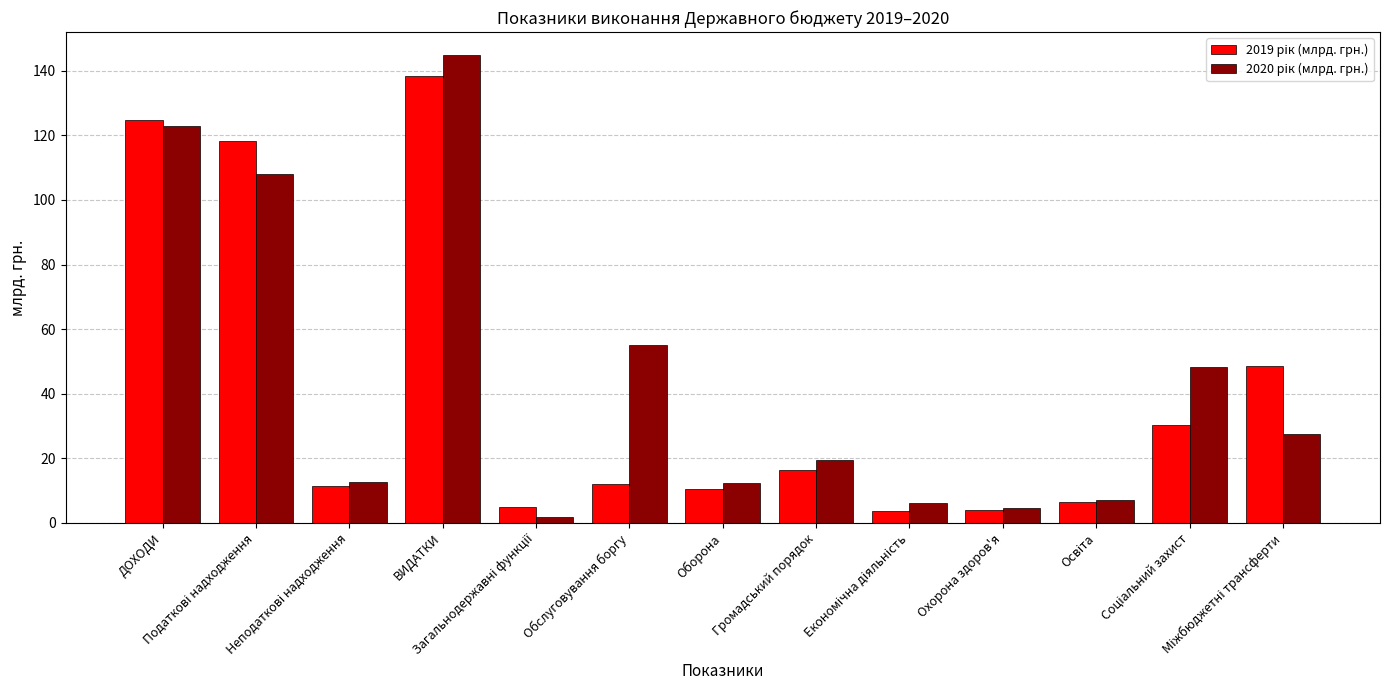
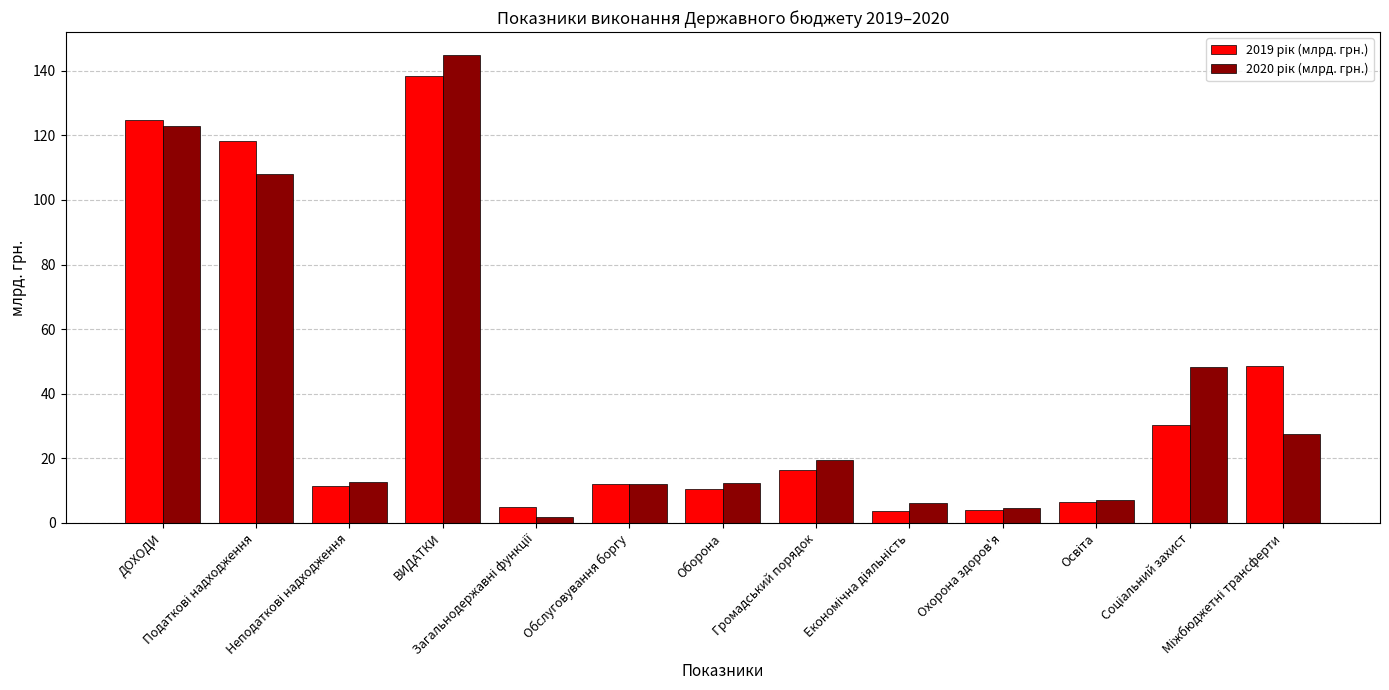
2020 рік (млрд. грн.), Обслуговування боргу: 55 -> 12
